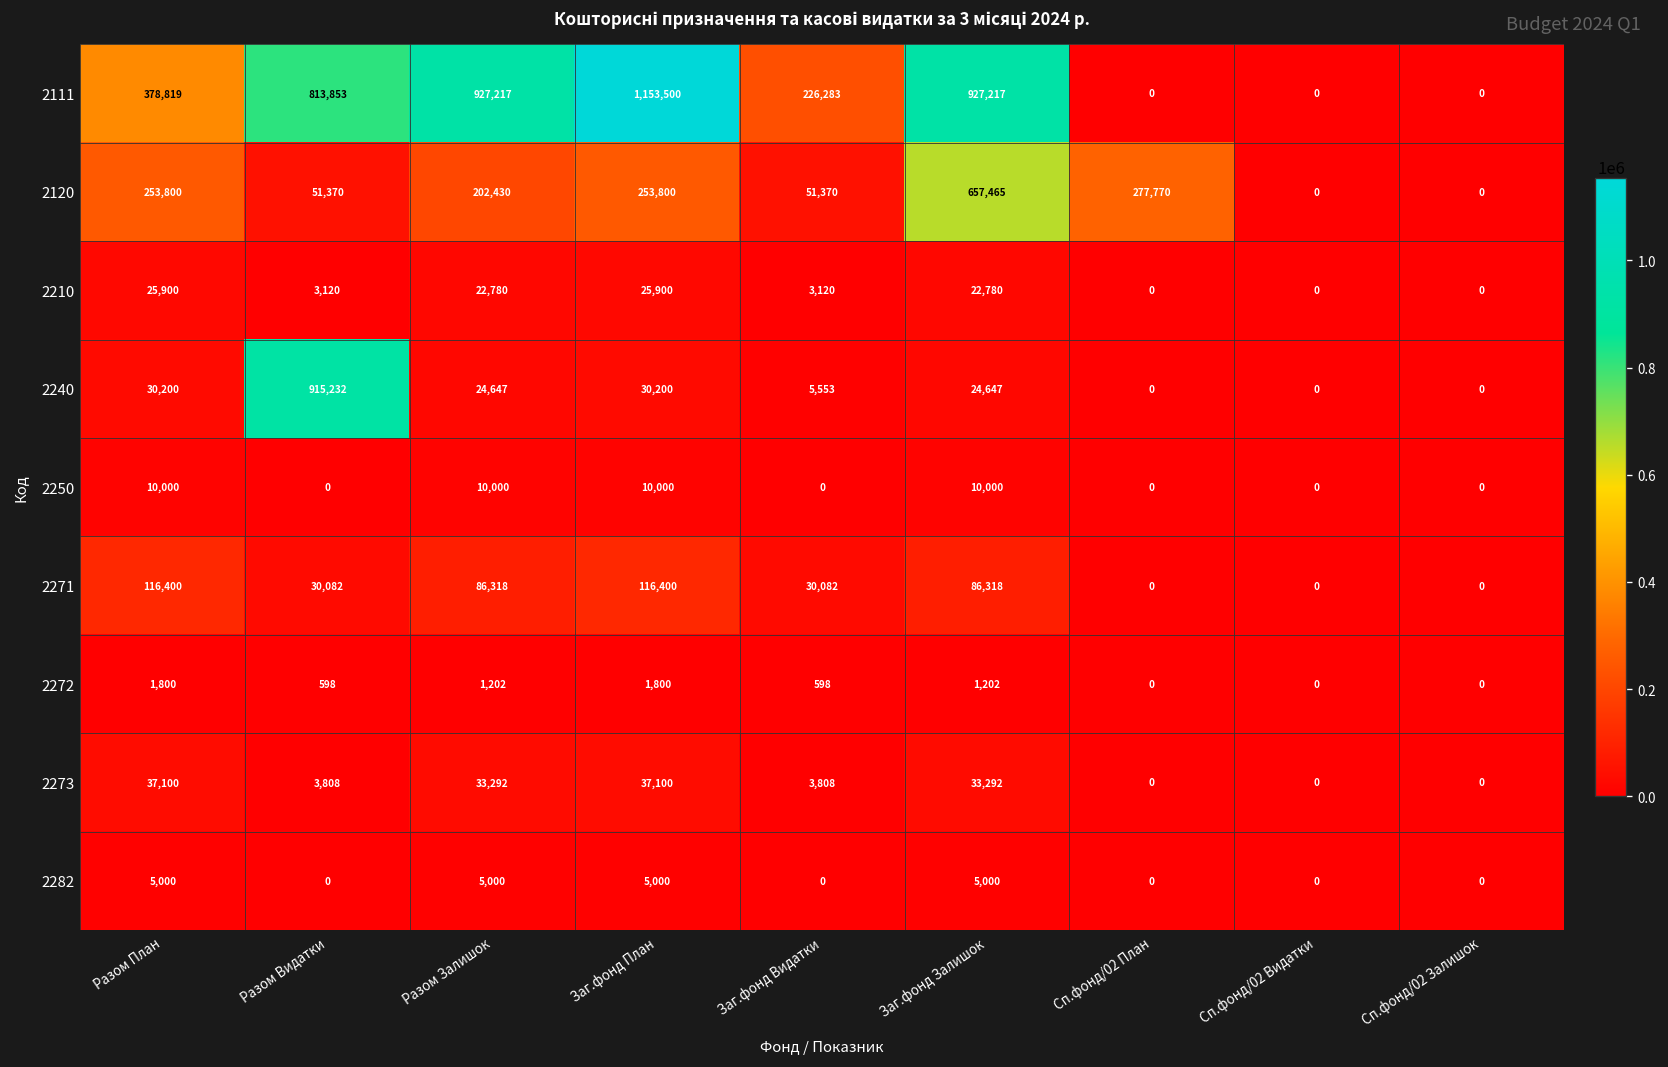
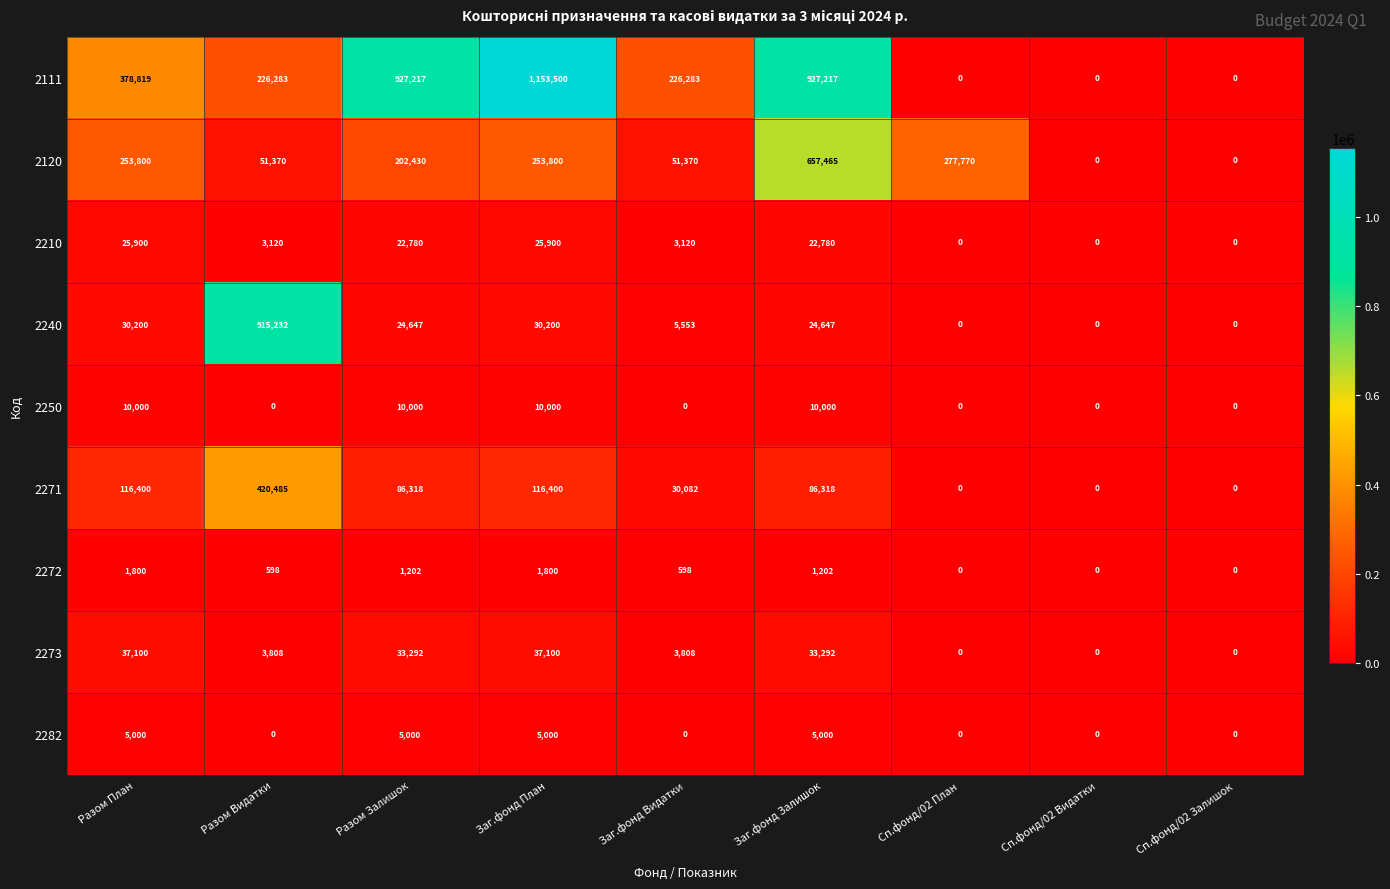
2111, Разом Видатки: 813,853 -> 226,283
2271, Разом Видатки: 30,082 -> 420,485
